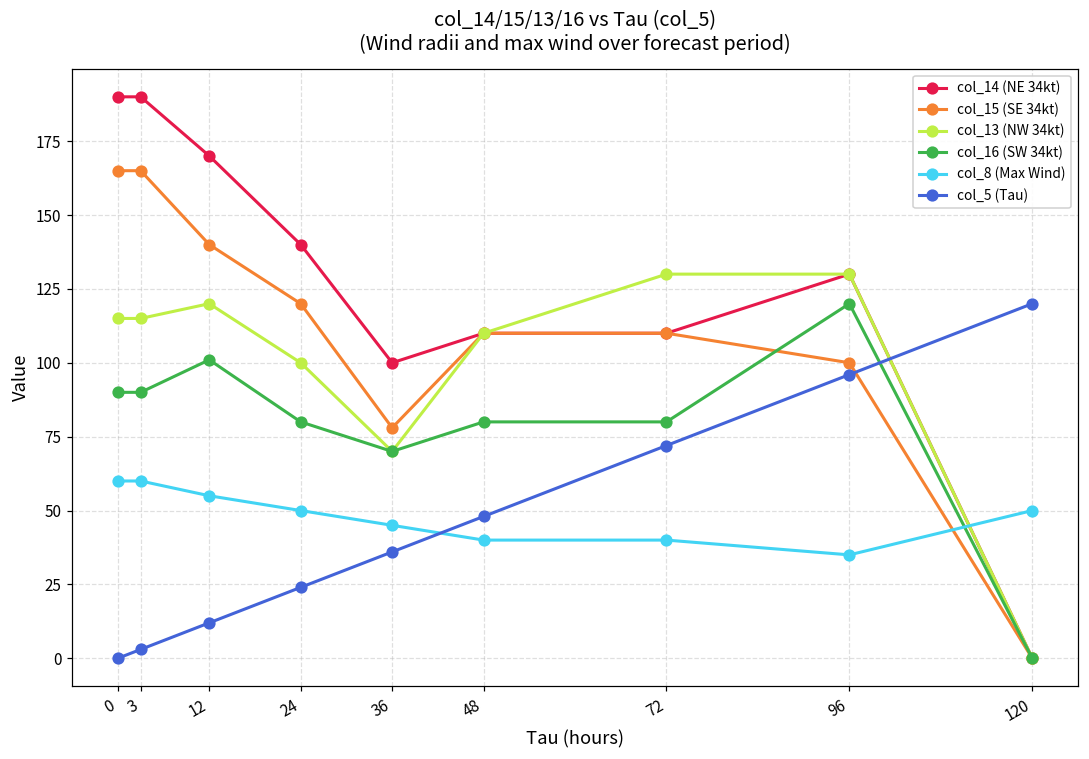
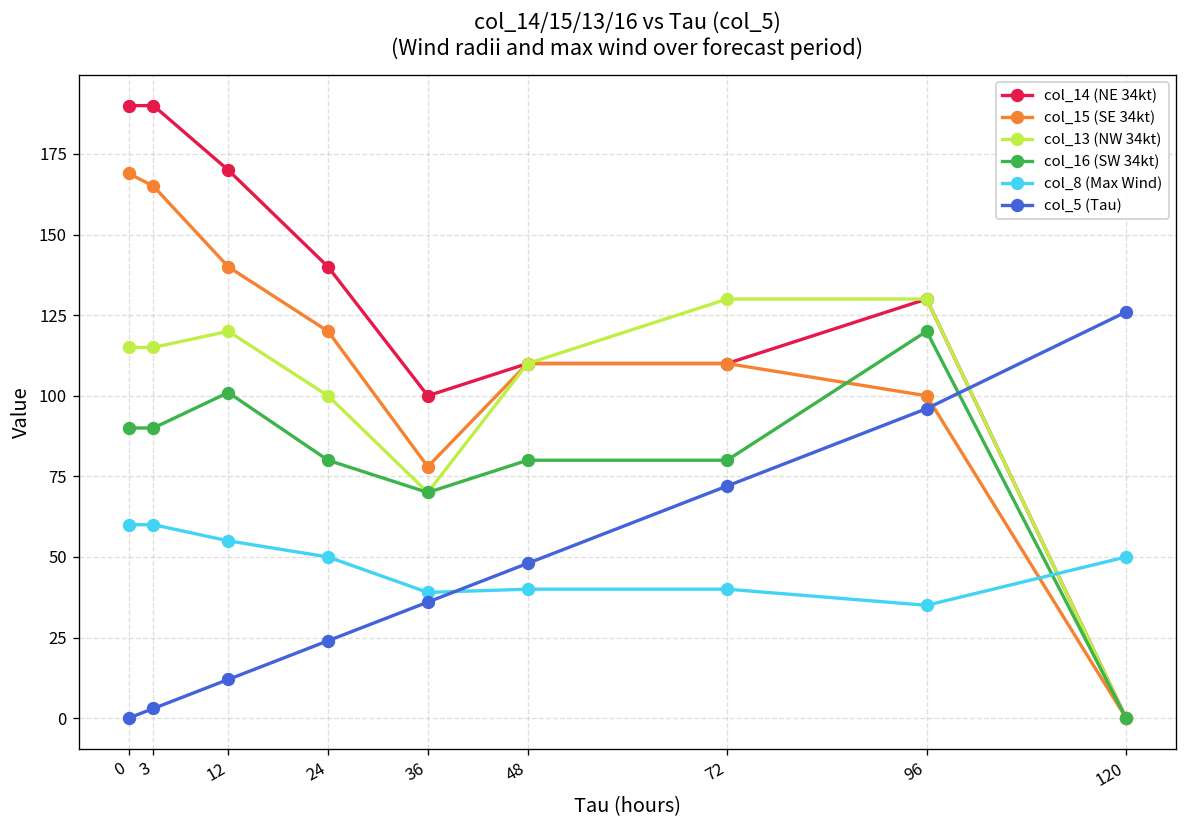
col_15 (SE 34kt), 0: 165 -> 169
col_8 (Max Wind), 36: 45 -> 39
col_5 (Tau), 120: 120 -> 126
